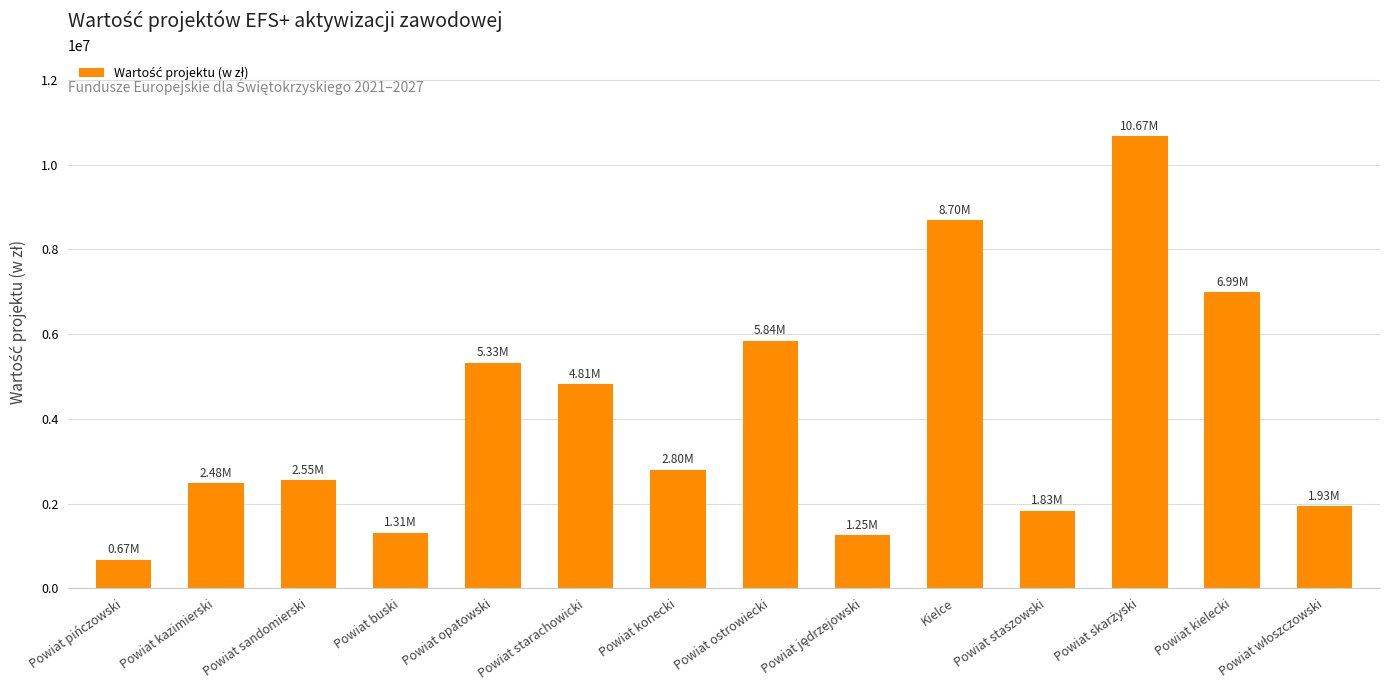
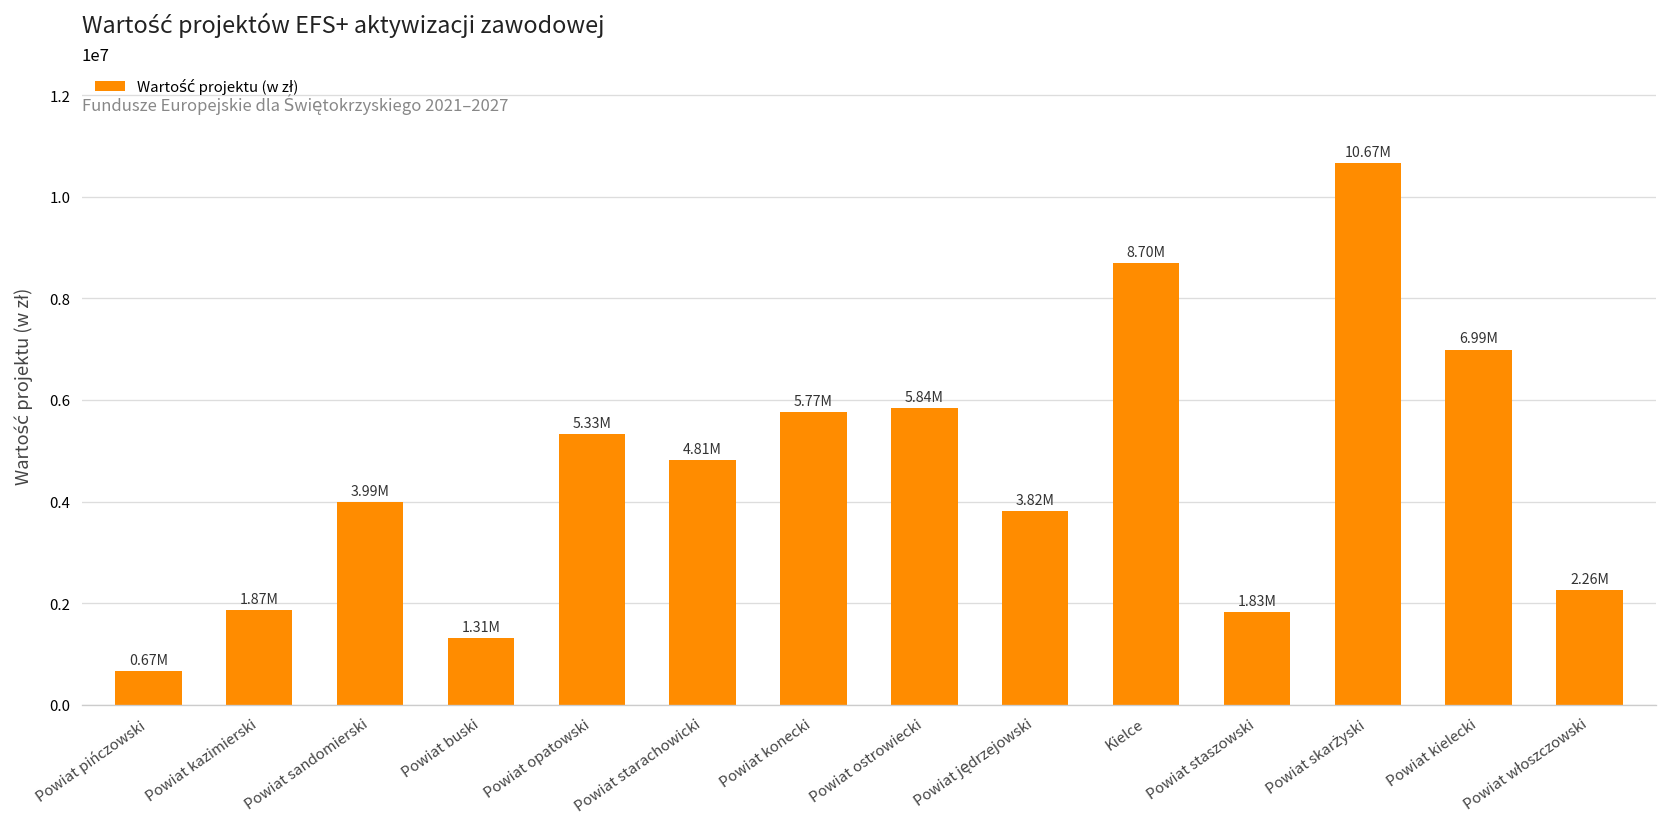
Powiat kazimierski: 2.48M -> 1.87M
Powiat sandomierski: 2.55M -> 3.99M
Powiat konecki: 2.80M -> 5.77M
Powiat jędrzejowski: 1.25M -> 3.82M
Powiat włoszczowski: 1.93M -> 2.26M
